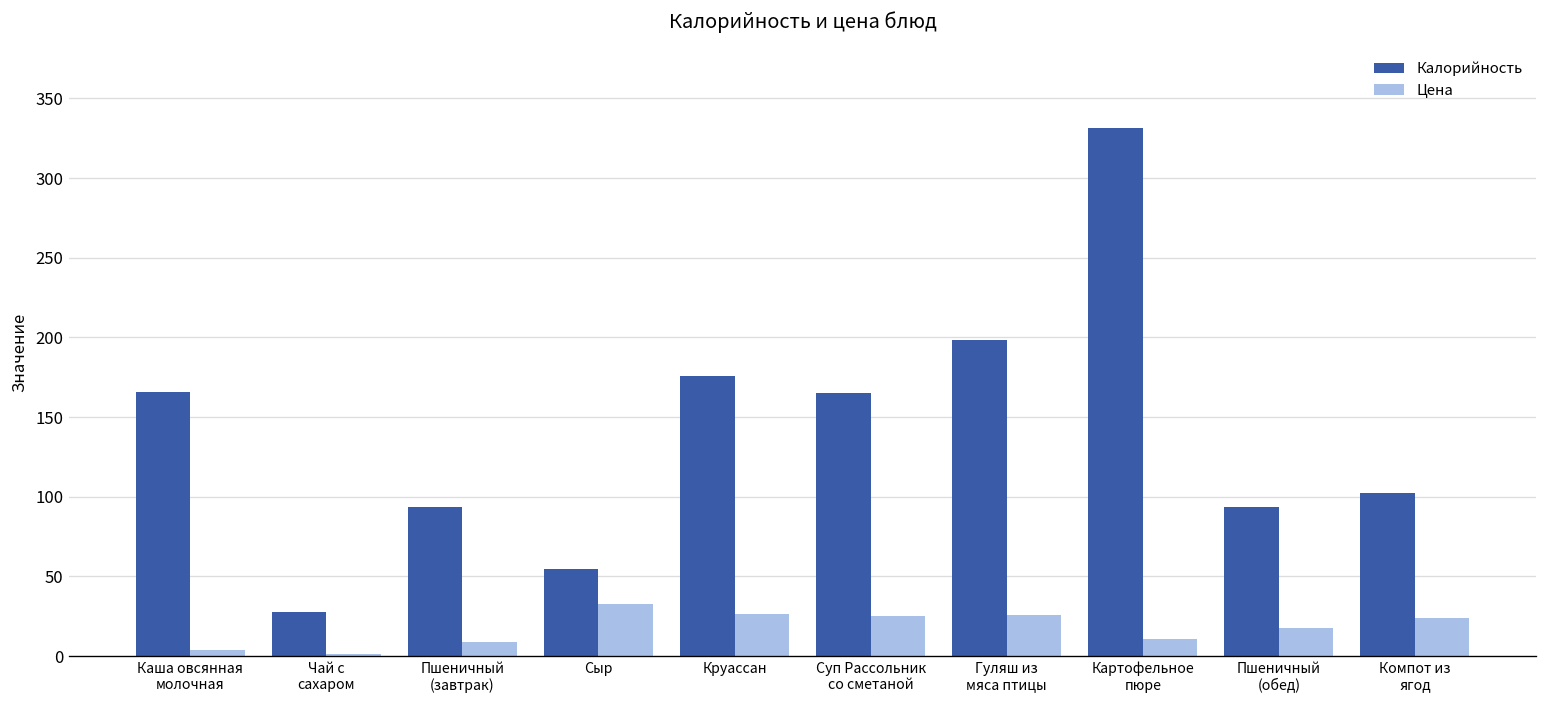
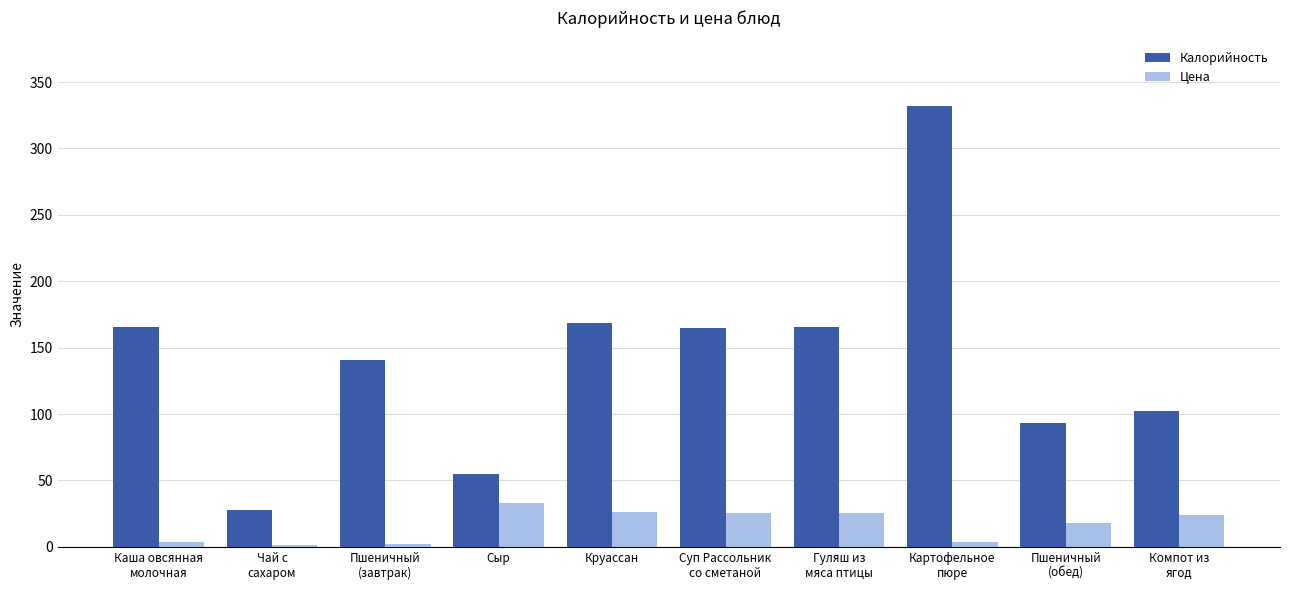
Калорийность, Пшеничный (завтрак): 94 -> 141
Цена, Пшеничный (завтрак): 9 -> 2
Калорийность, Круассан: 176 -> 168
Калорийность, Гуляш из мяса птицы: 198 -> 166
Цена, Картофельное пюре: 11 -> 4
